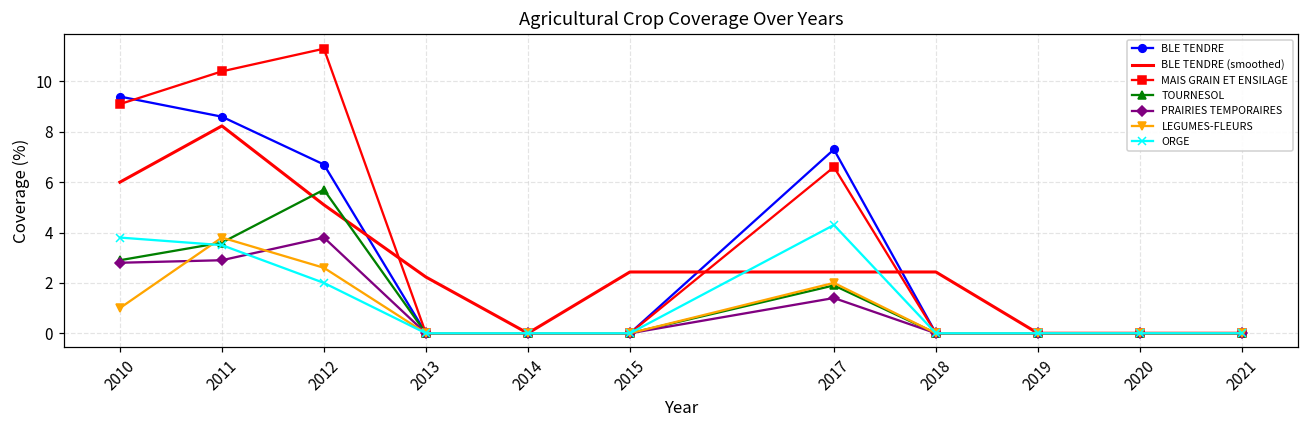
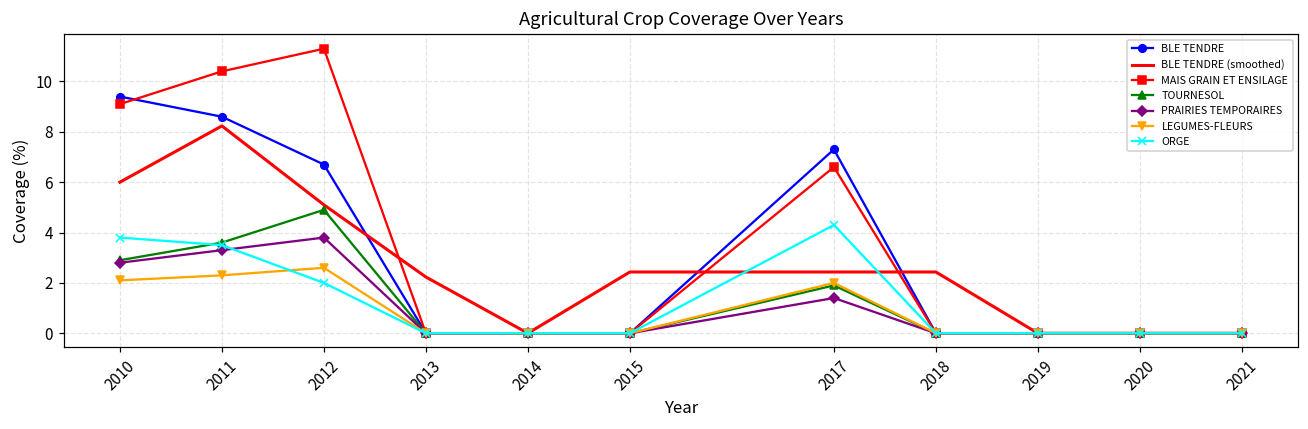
LEGUMES-FLEURS, 2010: 1.0 -> 2.1
PRAIRIES TEMPORAIRES, 2011: 2.9 -> 3.3
LEGUMES-FLEURS, 2011: 3.8 -> 2.3
TOURNESOL, 2012: 5.7 -> 4.9
